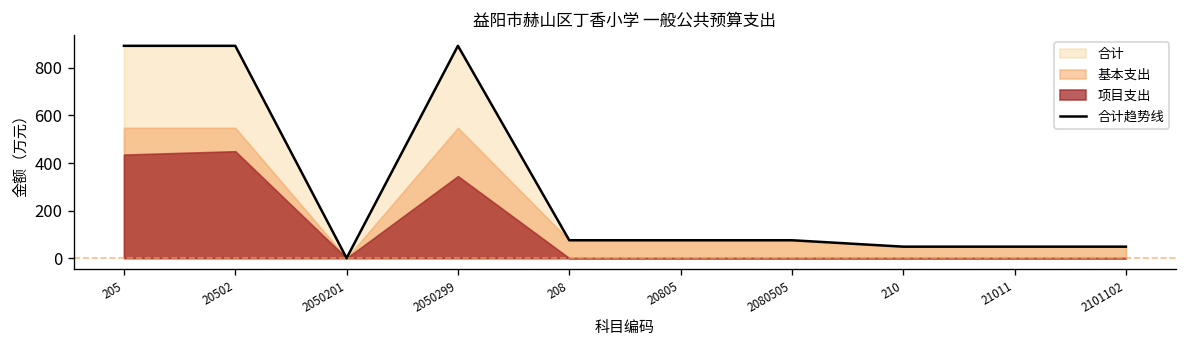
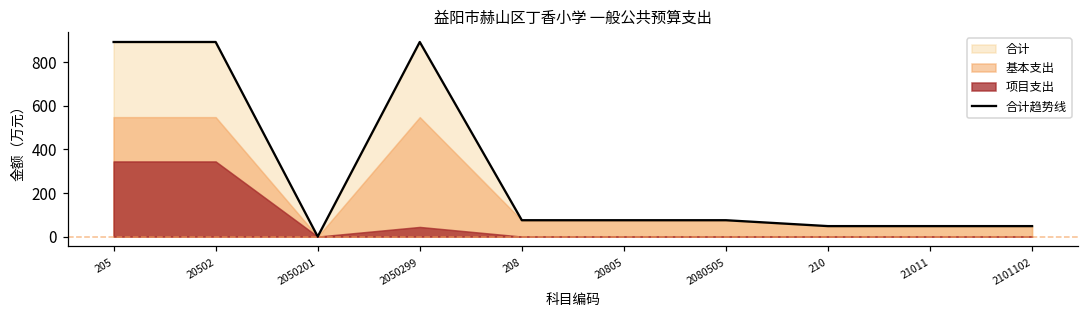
项目支出, 205: 440 -> 340
项目支出, 20502: 450 -> 340
项目支出, 2050299: 340 -> 40
